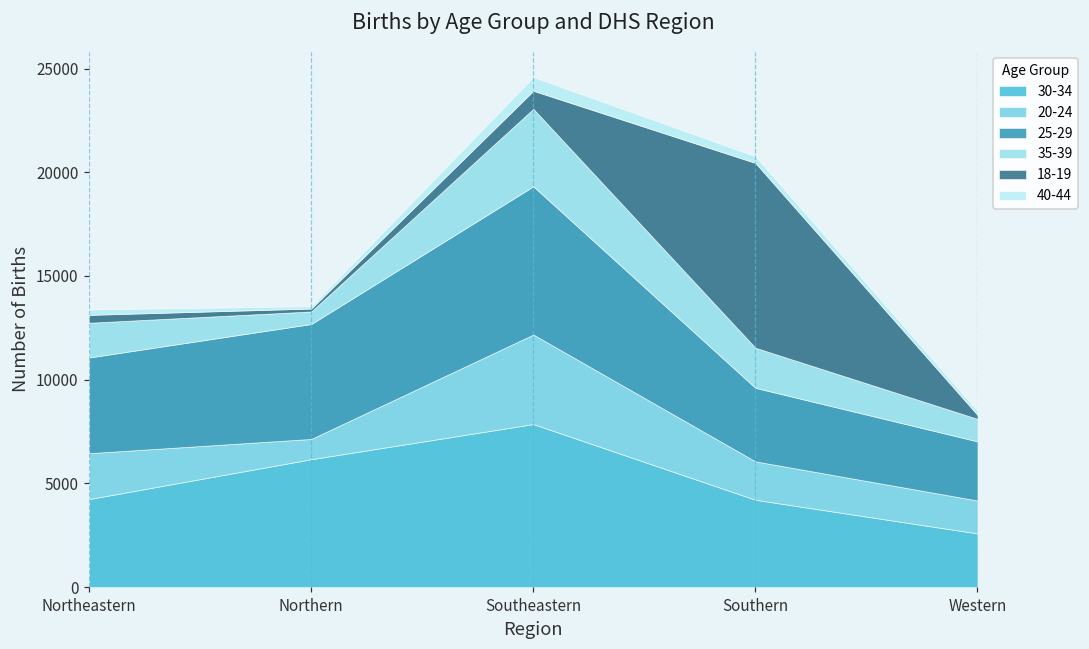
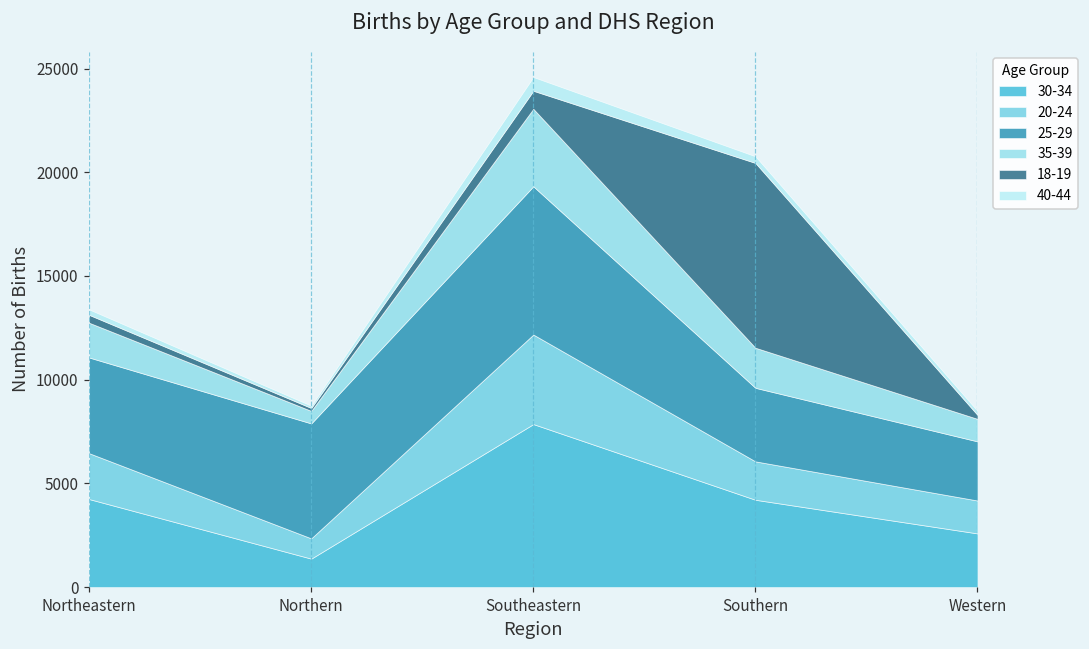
30-34, Northern: 6200 -> 1400
